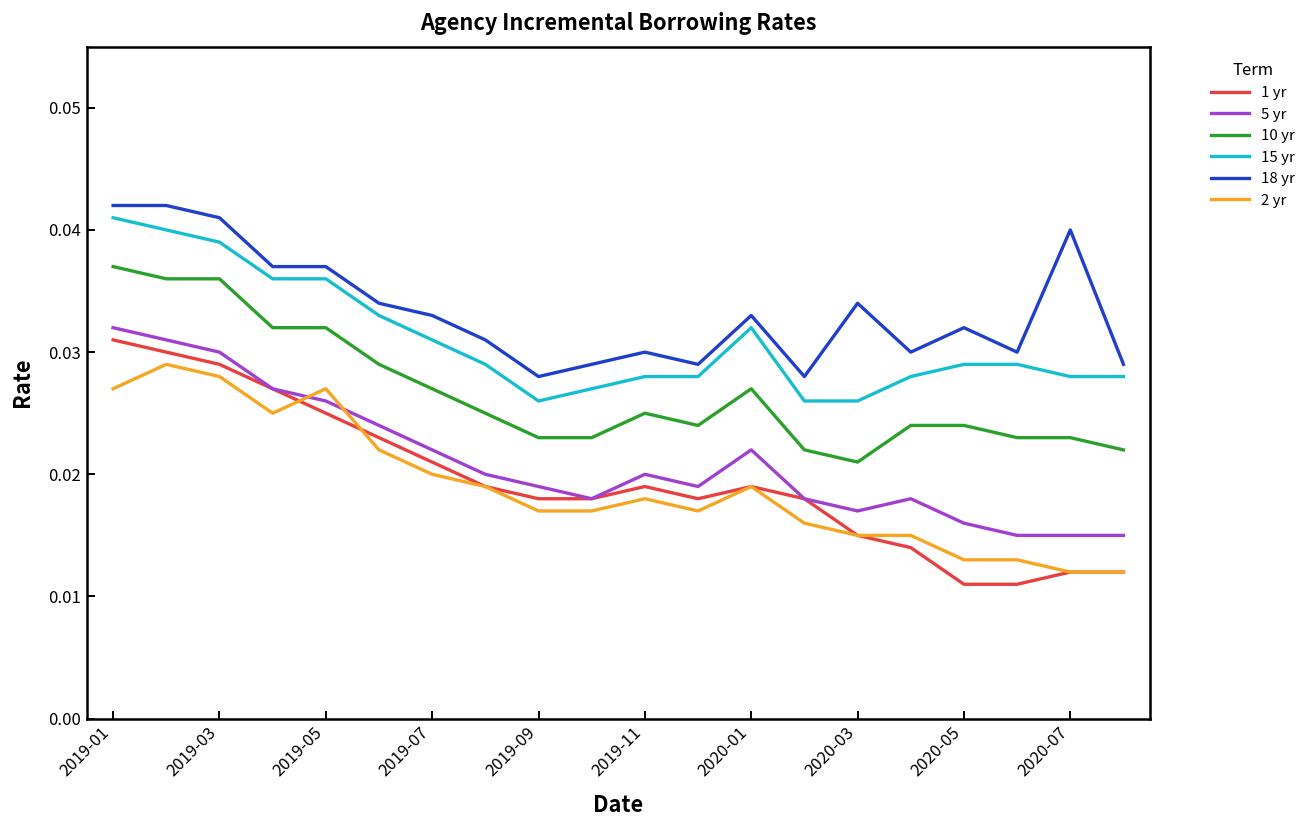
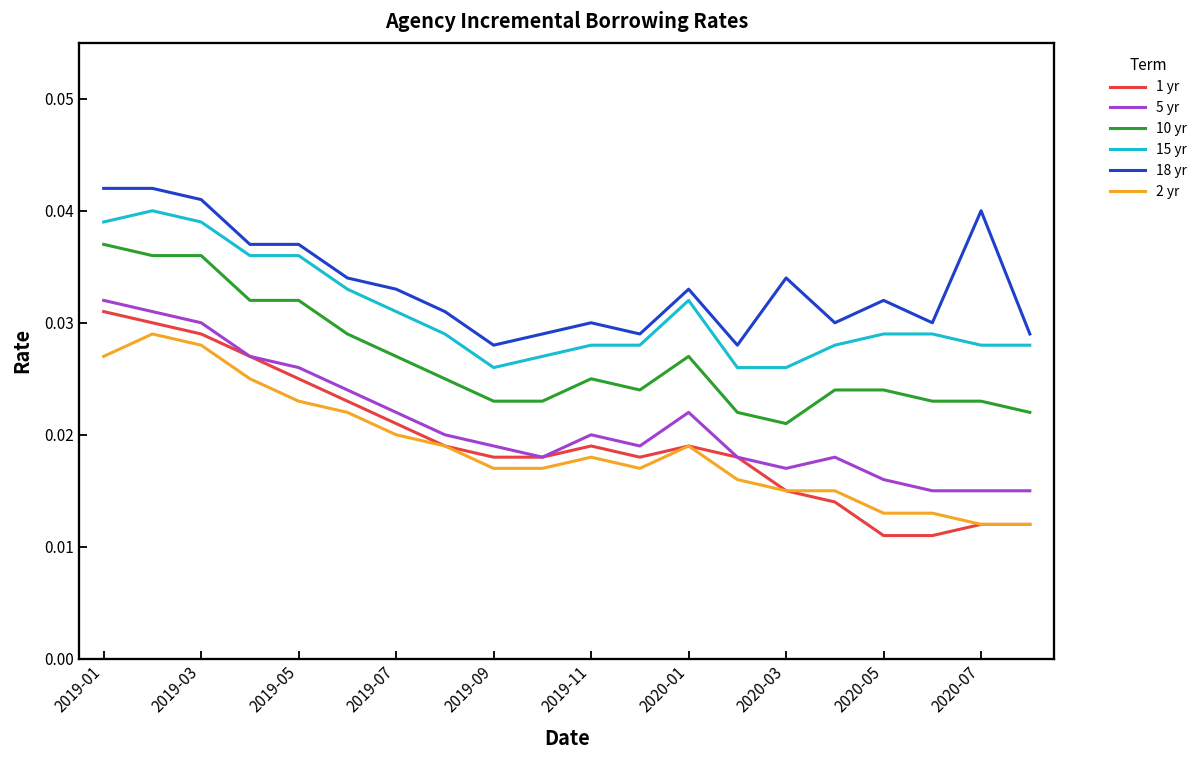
15 yr, 2019-01: 0.041 -> 0.039
2 yr, 2019-05: 0.027 -> 0.023
